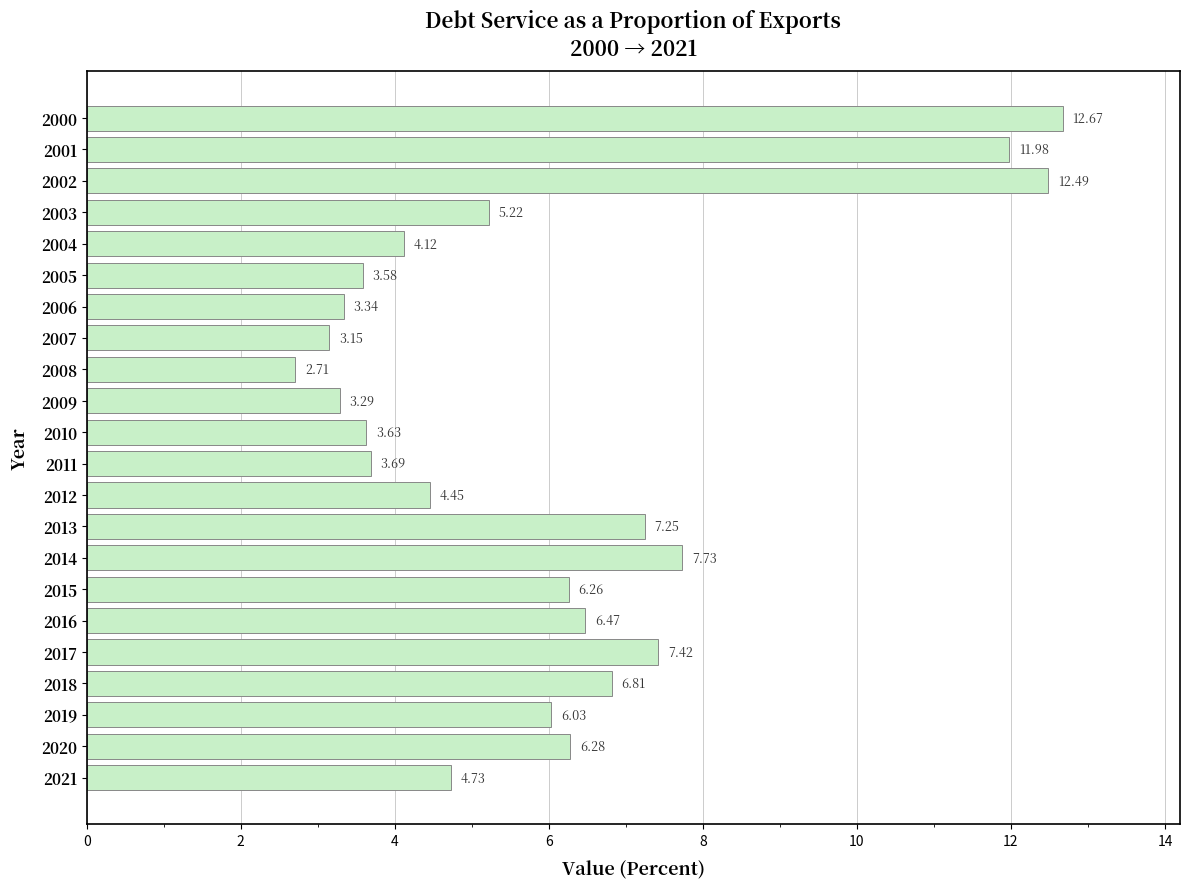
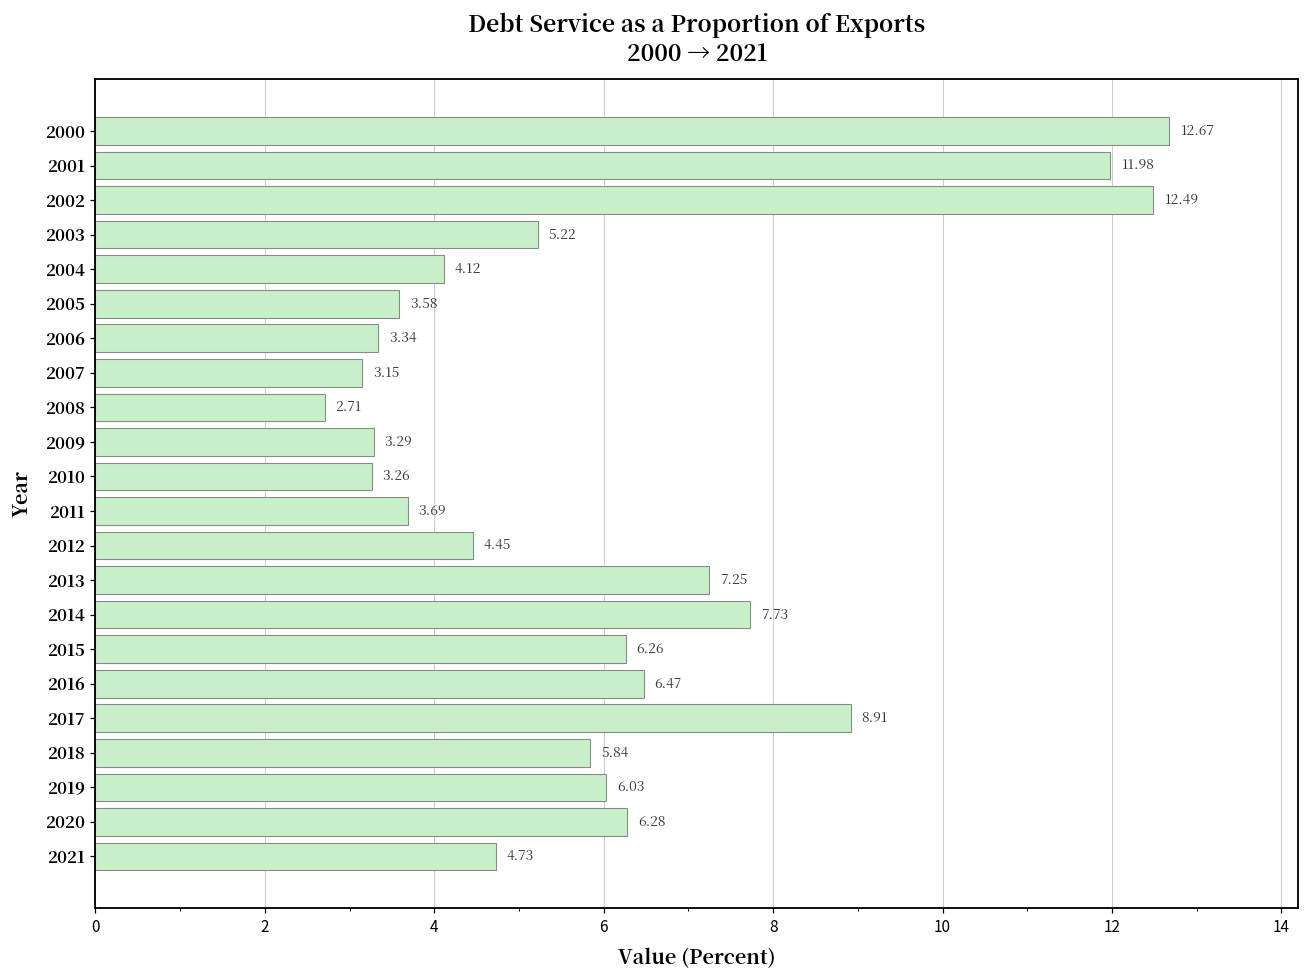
2010: 3.63 -> 3.26
2017: 7.42 -> 8.91
2018: 6.81 -> 5.84
